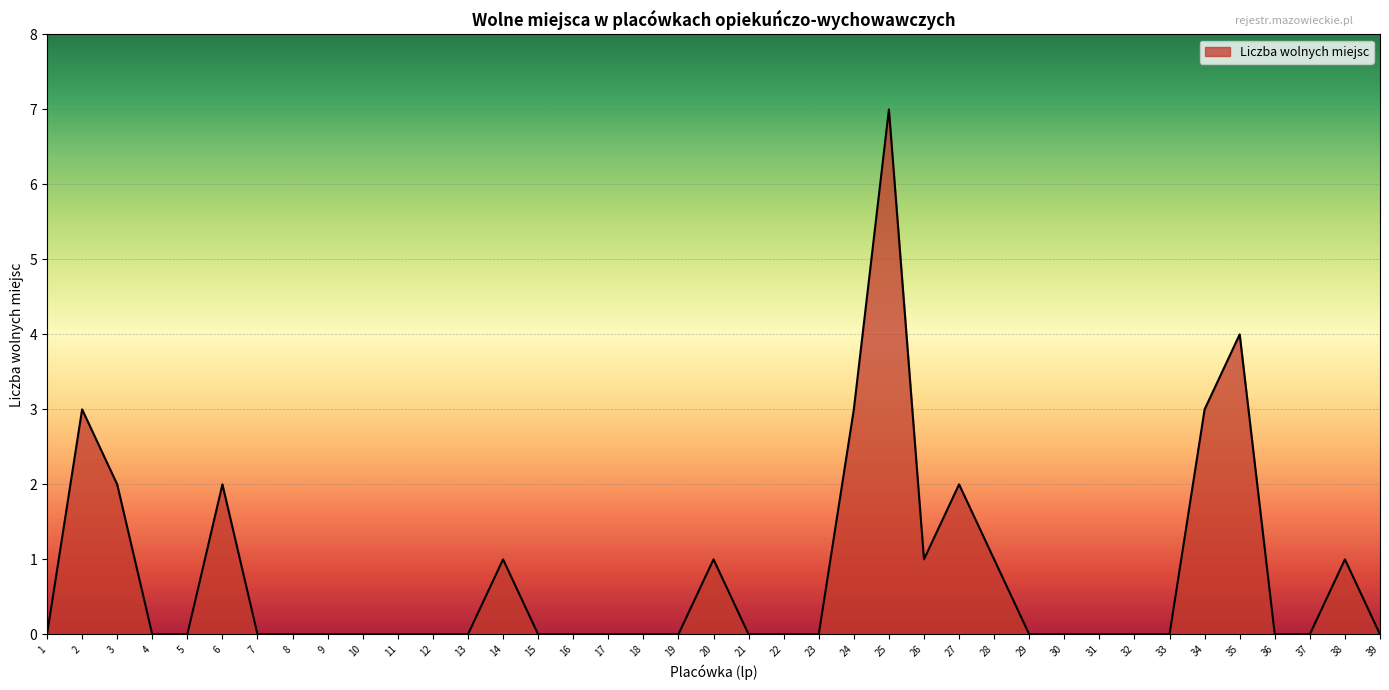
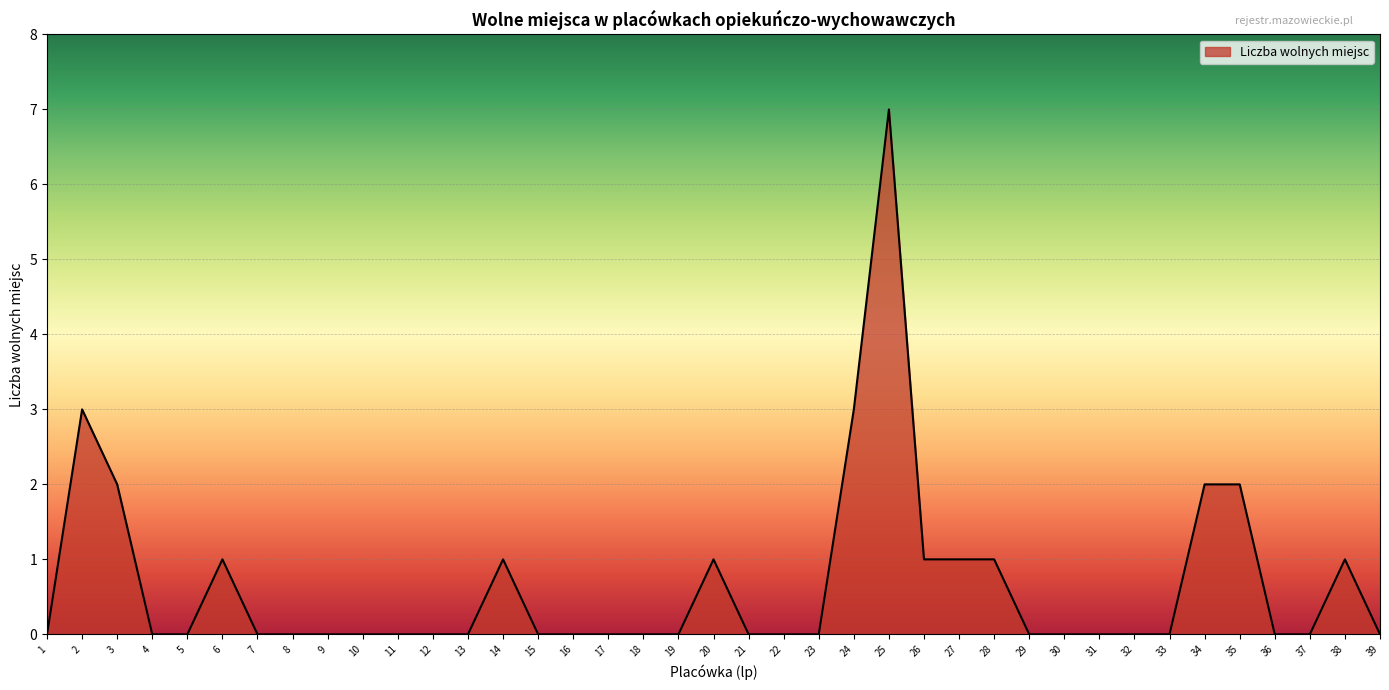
6: 2 -> 1
27: 2 -> 1
34: 3 -> 2
35: 4 -> 2
